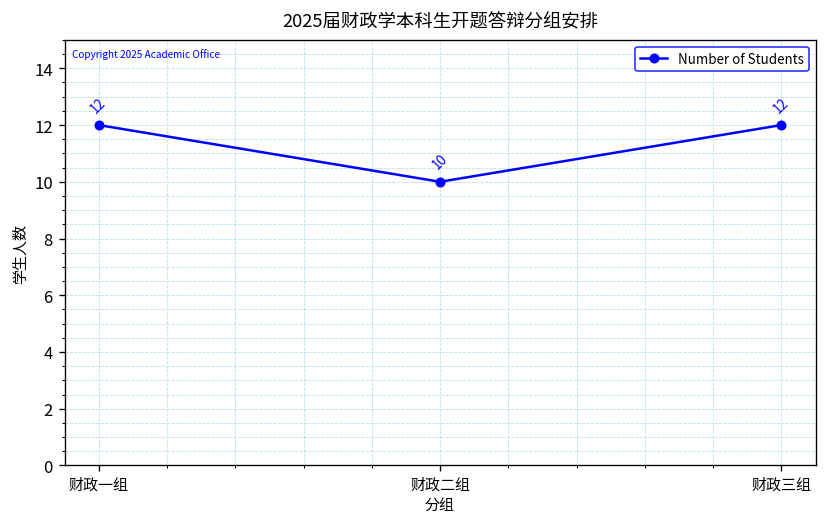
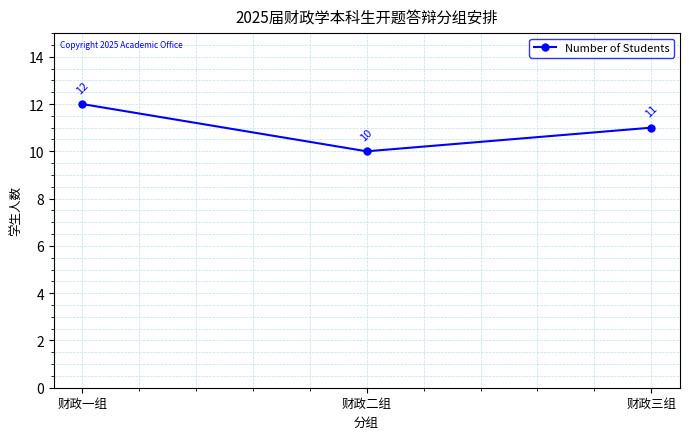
财政三组: 12 -> 11
